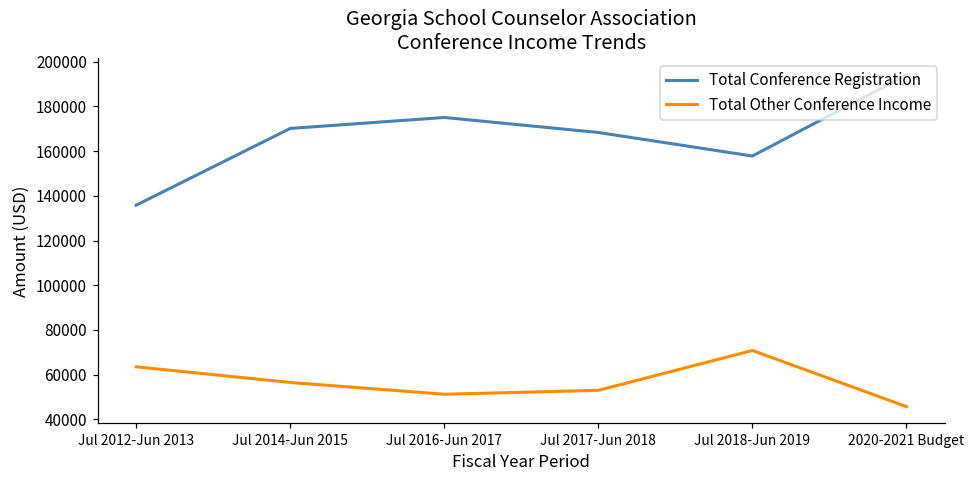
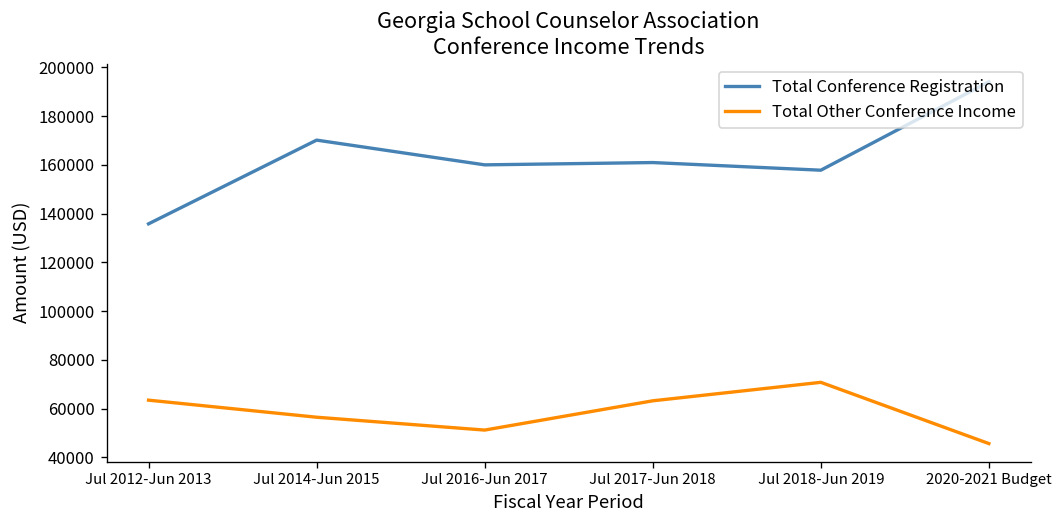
Total Conference Registration, Jul 2016-Jun 2017: 175000 -> 160000
Total Conference Registration, Jul 2017-Jun 2018: 168000 -> 161000
Total Other Conference Income, Jul 2017-Jun 2018: 53000 -> 63000
